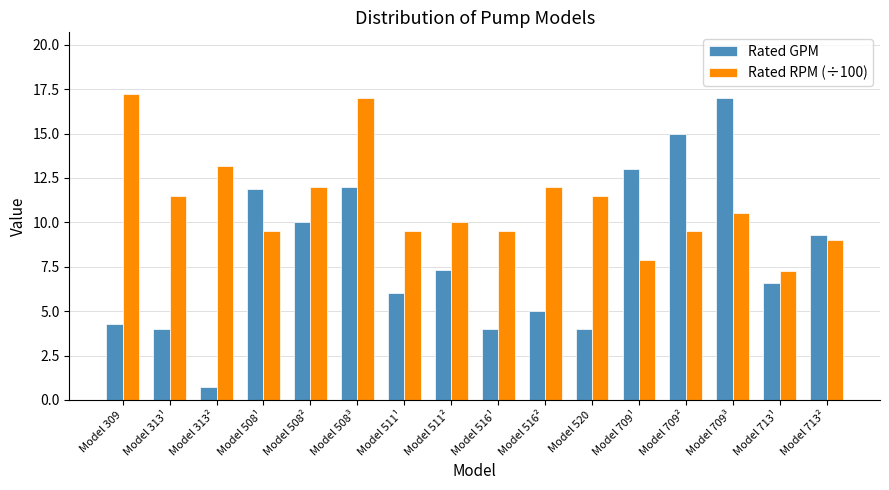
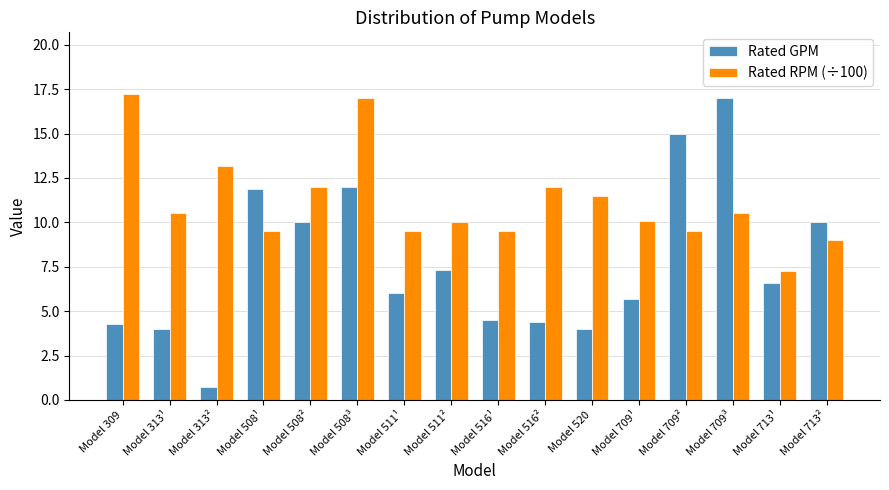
Rated RPM (÷100), Model 313¹: 11.5 -> 10.5
Rated GPM, Model 516¹: 4.0 -> 4.5
Rated GPM, Model 516²: 5.0 -> 4.4
Rated GPM, Model 709¹: 13.0 -> 5.7
Rated RPM (÷100), Model 709¹: 7.9 -> 10.1
Rated GPM, Model 713²: 9.3 -> 10.0
